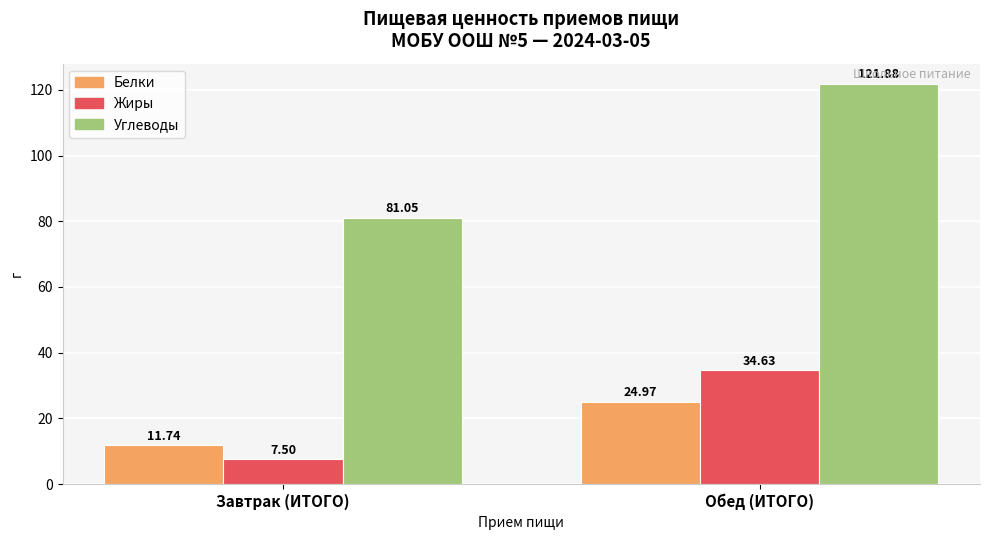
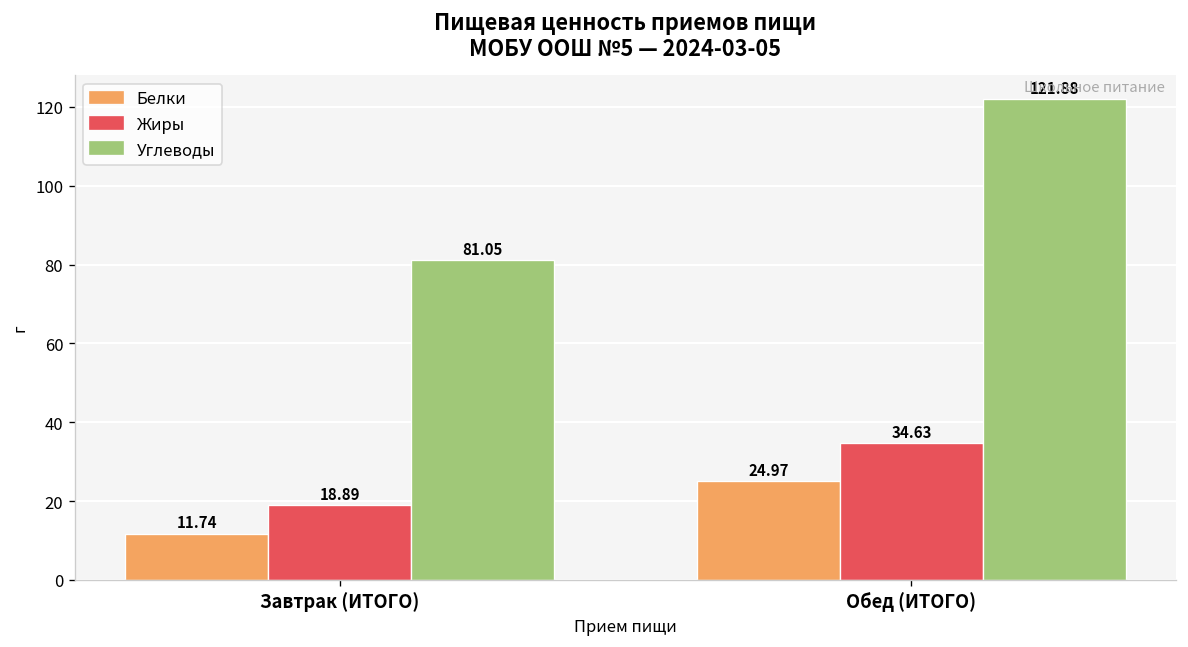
Жиры, Завтрак (ИТОГО): 7.50 -> 18.89
